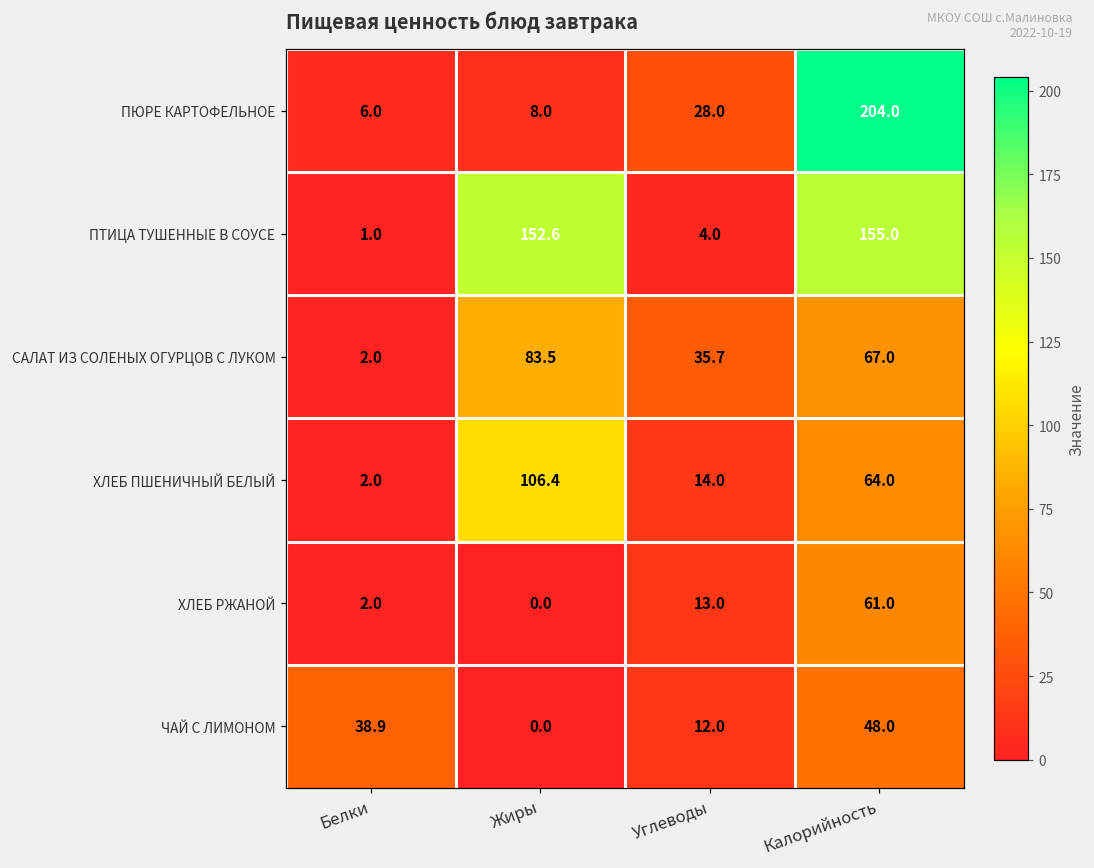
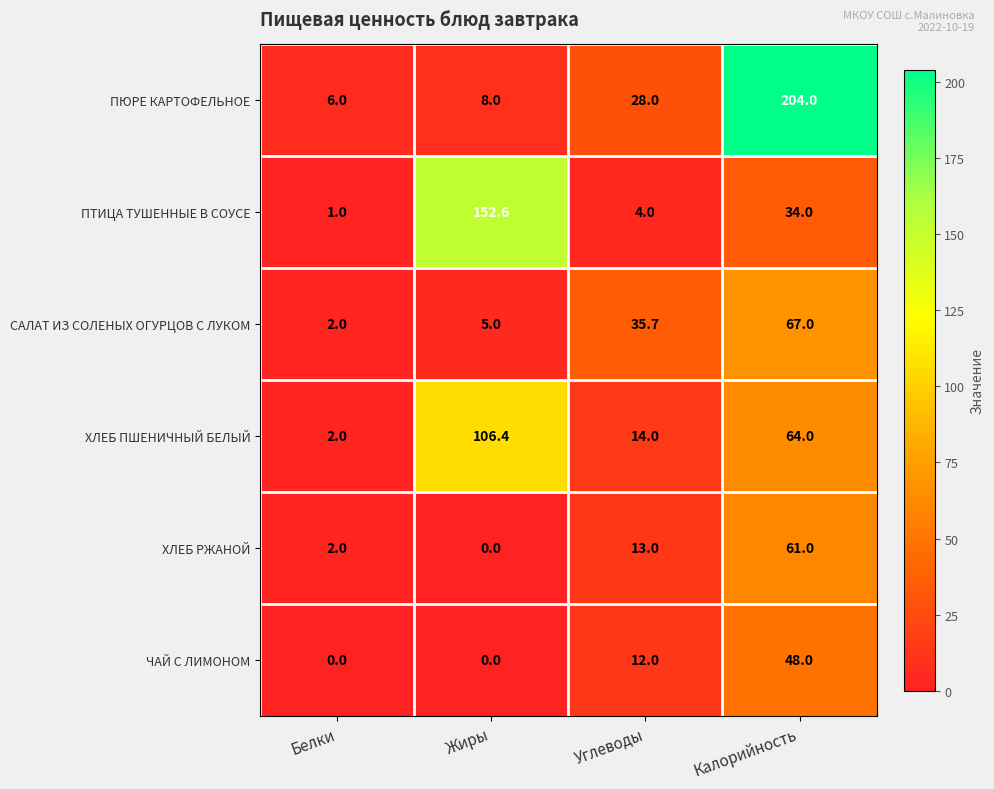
ПТИЦА ТУШЕННЫЕ В СОУСЕ, Калорийность: 155.0 -> 34.0
САЛАТ ИЗ СОЛЕНЫХ ОГУРЦОВ С ЛУКОМ, Жиры: 83.5 -> 5.0
ЧАЙ С ЛИМОНОМ, Белки: 38.9 -> 0.0
